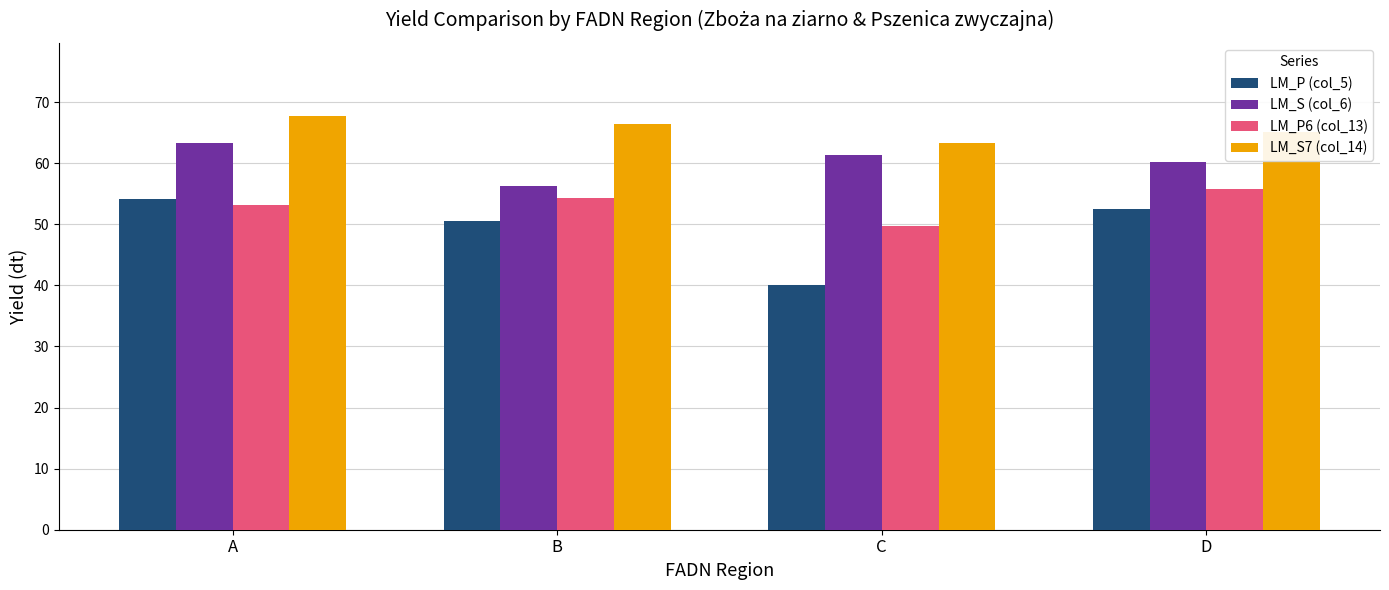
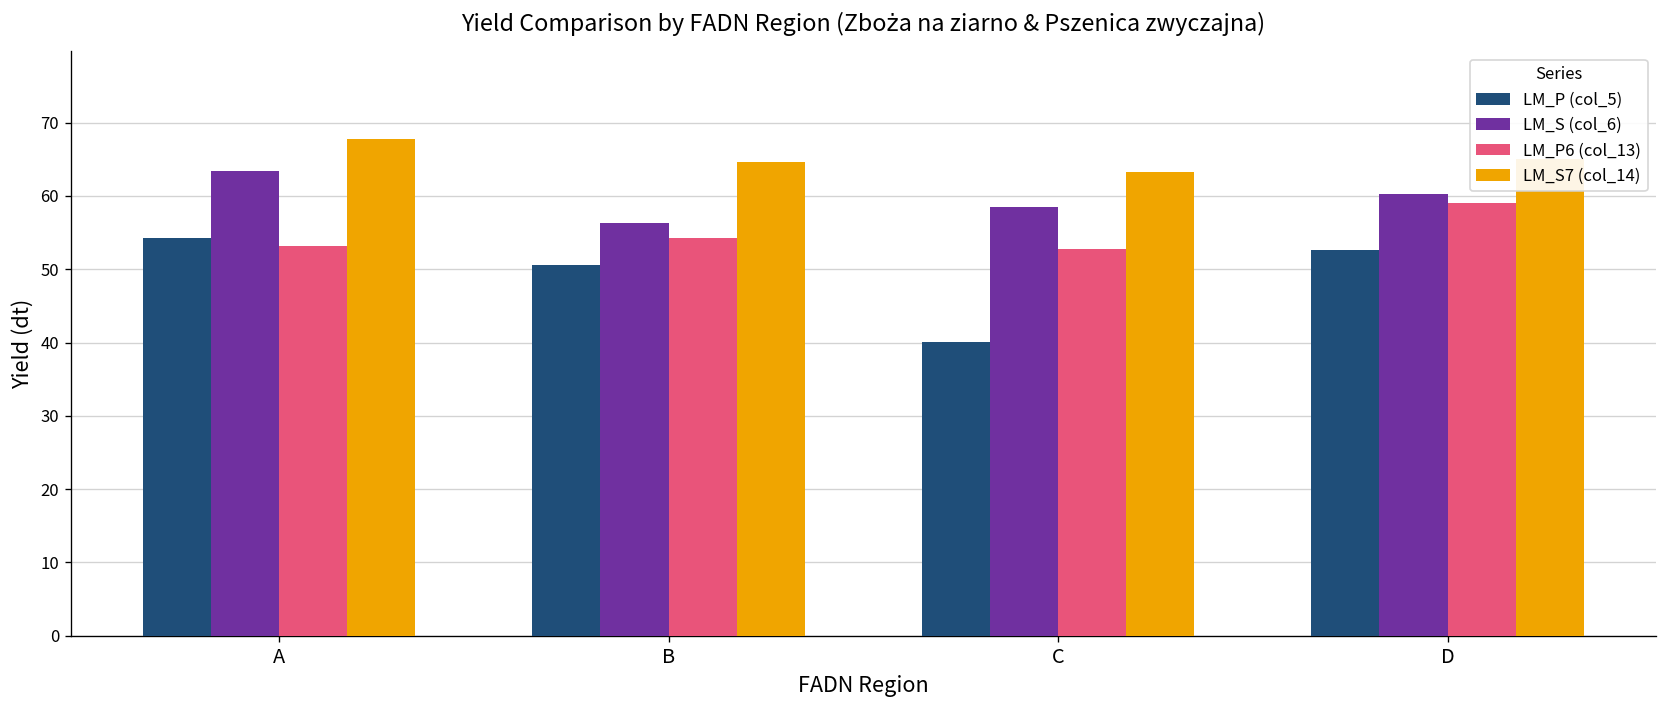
LM_S7 (col_14), B: 66 -> 65
LM_S (col_6), C: 61 -> 58
LM_P6 (col_13), C: 50 -> 53
LM_P6 (col_13), D: 56 -> 59
